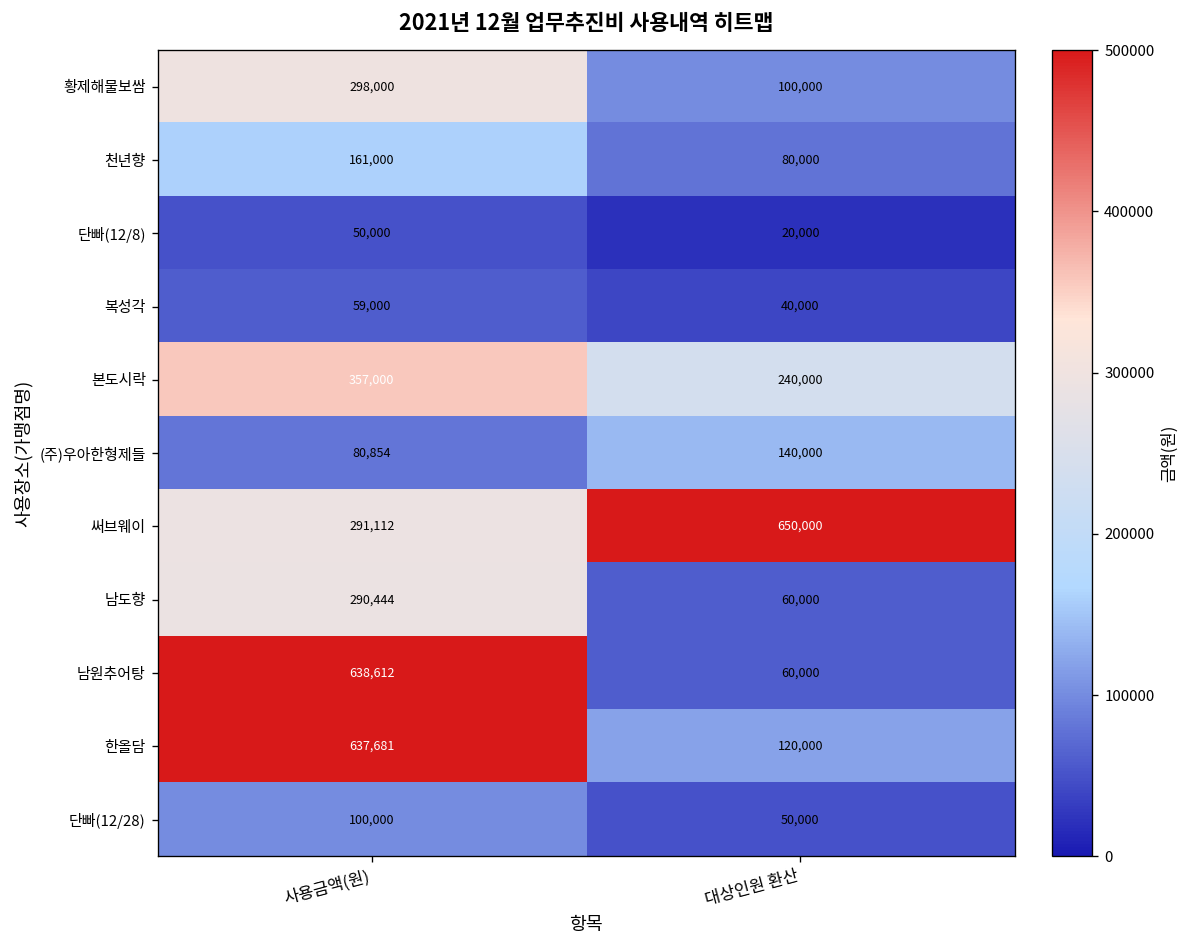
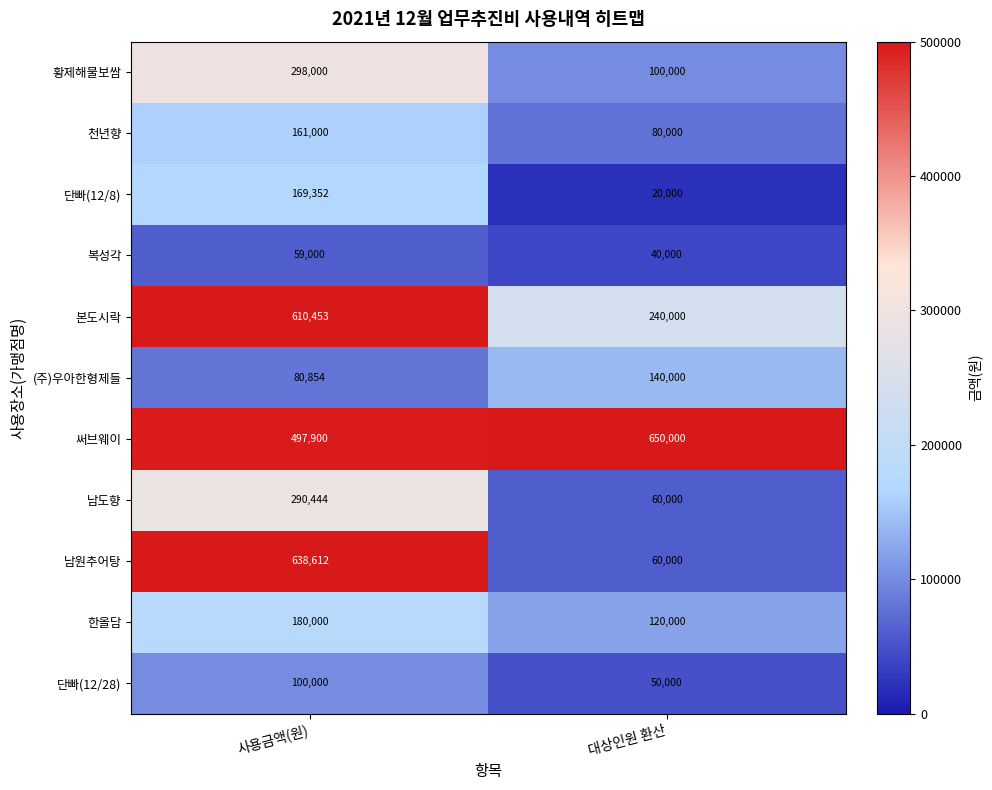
단빠(12/8), 사용금액(원): 50,000 -> 169,352
본도시락, 사용금액(원): 357,000 -> 610,453
써브웨이, 사용금액(원): 291,112 -> 497,900
한올담, 사용금액(원): 637,681 -> 180,000
